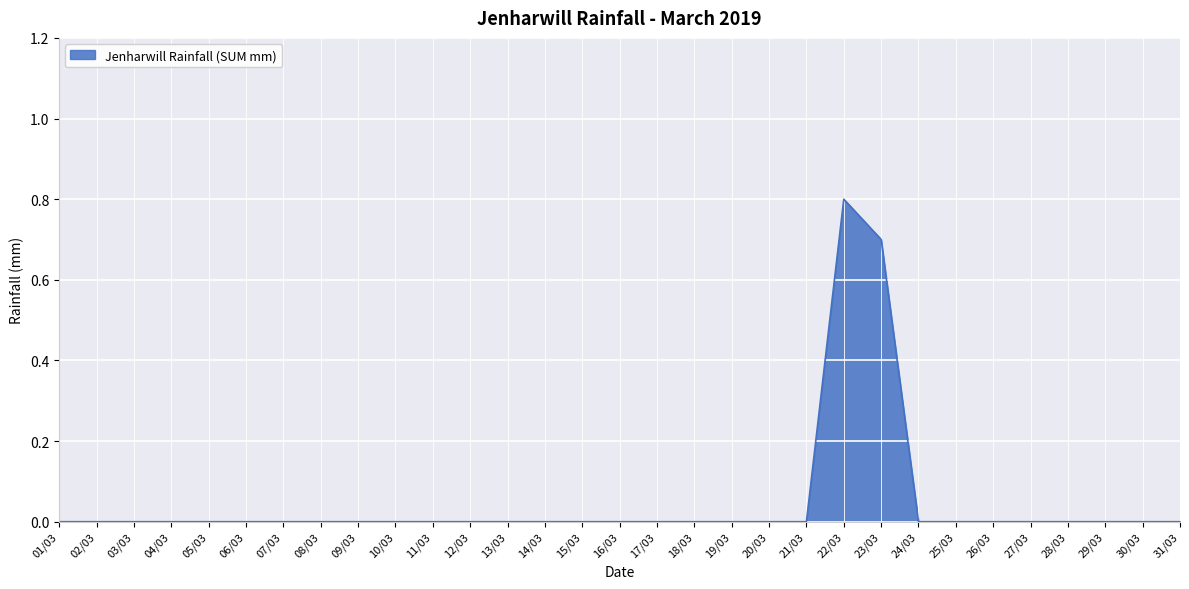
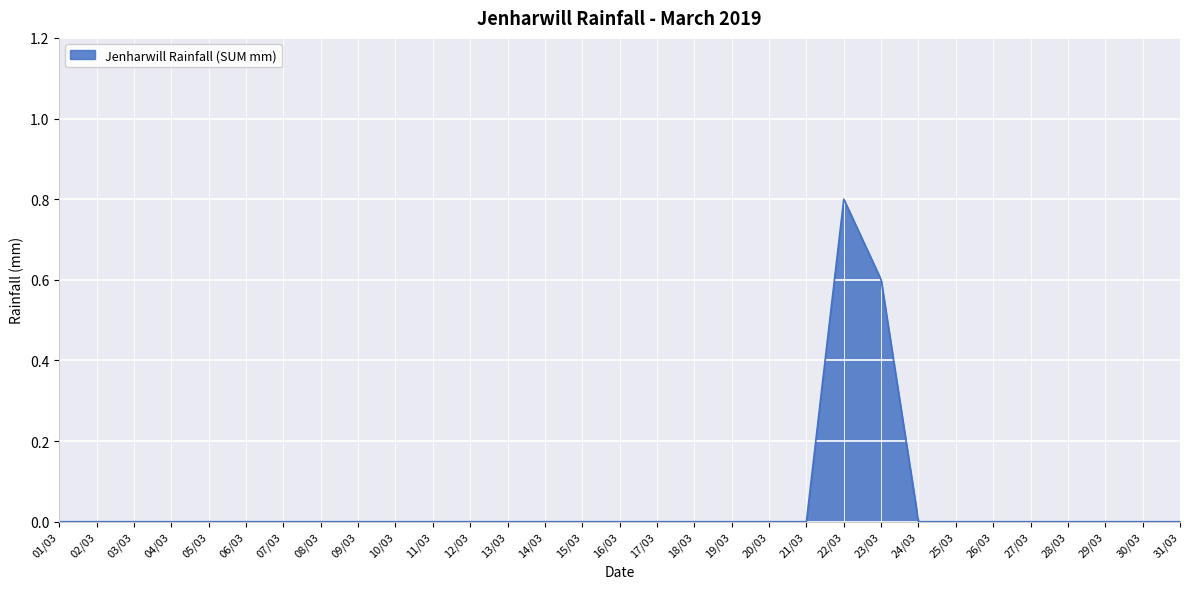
23/03: 0.7 -> 0.6
